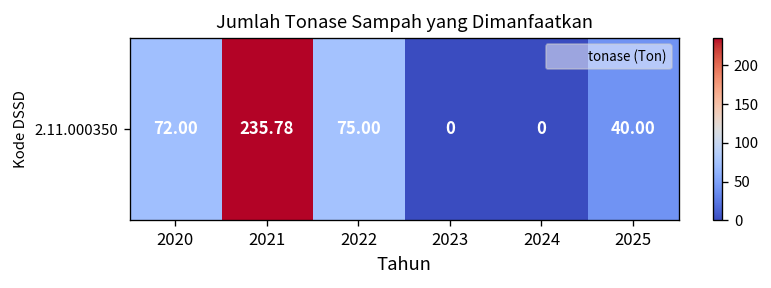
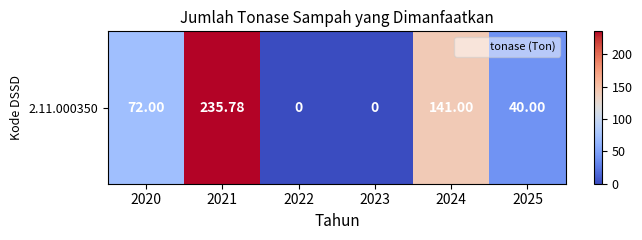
2.11.000350, 2022: 75.00 -> 0
2.11.000350, 2024: 0 -> 141.00
